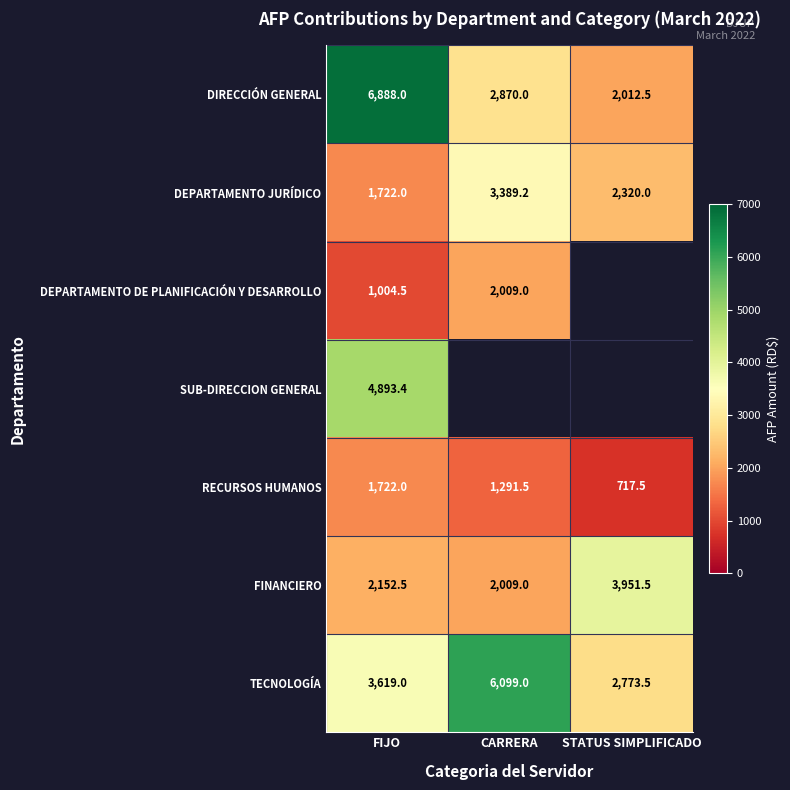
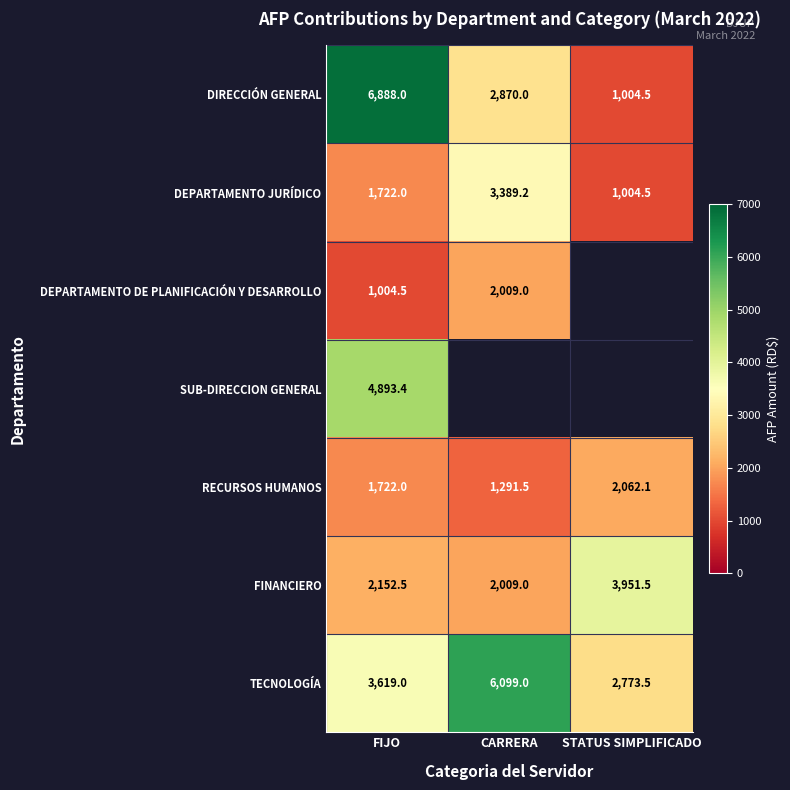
DIRECCIÓN GENERAL, STATUS SIMPLIFICADO: 2,012.5 -> 1,004.5
DEPARTAMENTO JURÍDICO, STATUS SIMPLIFICADO: 2,320.0 -> 1,004.5
RECURSOS HUMANOS, STATUS SIMPLIFICADO: 717.5 -> 2,062.1
